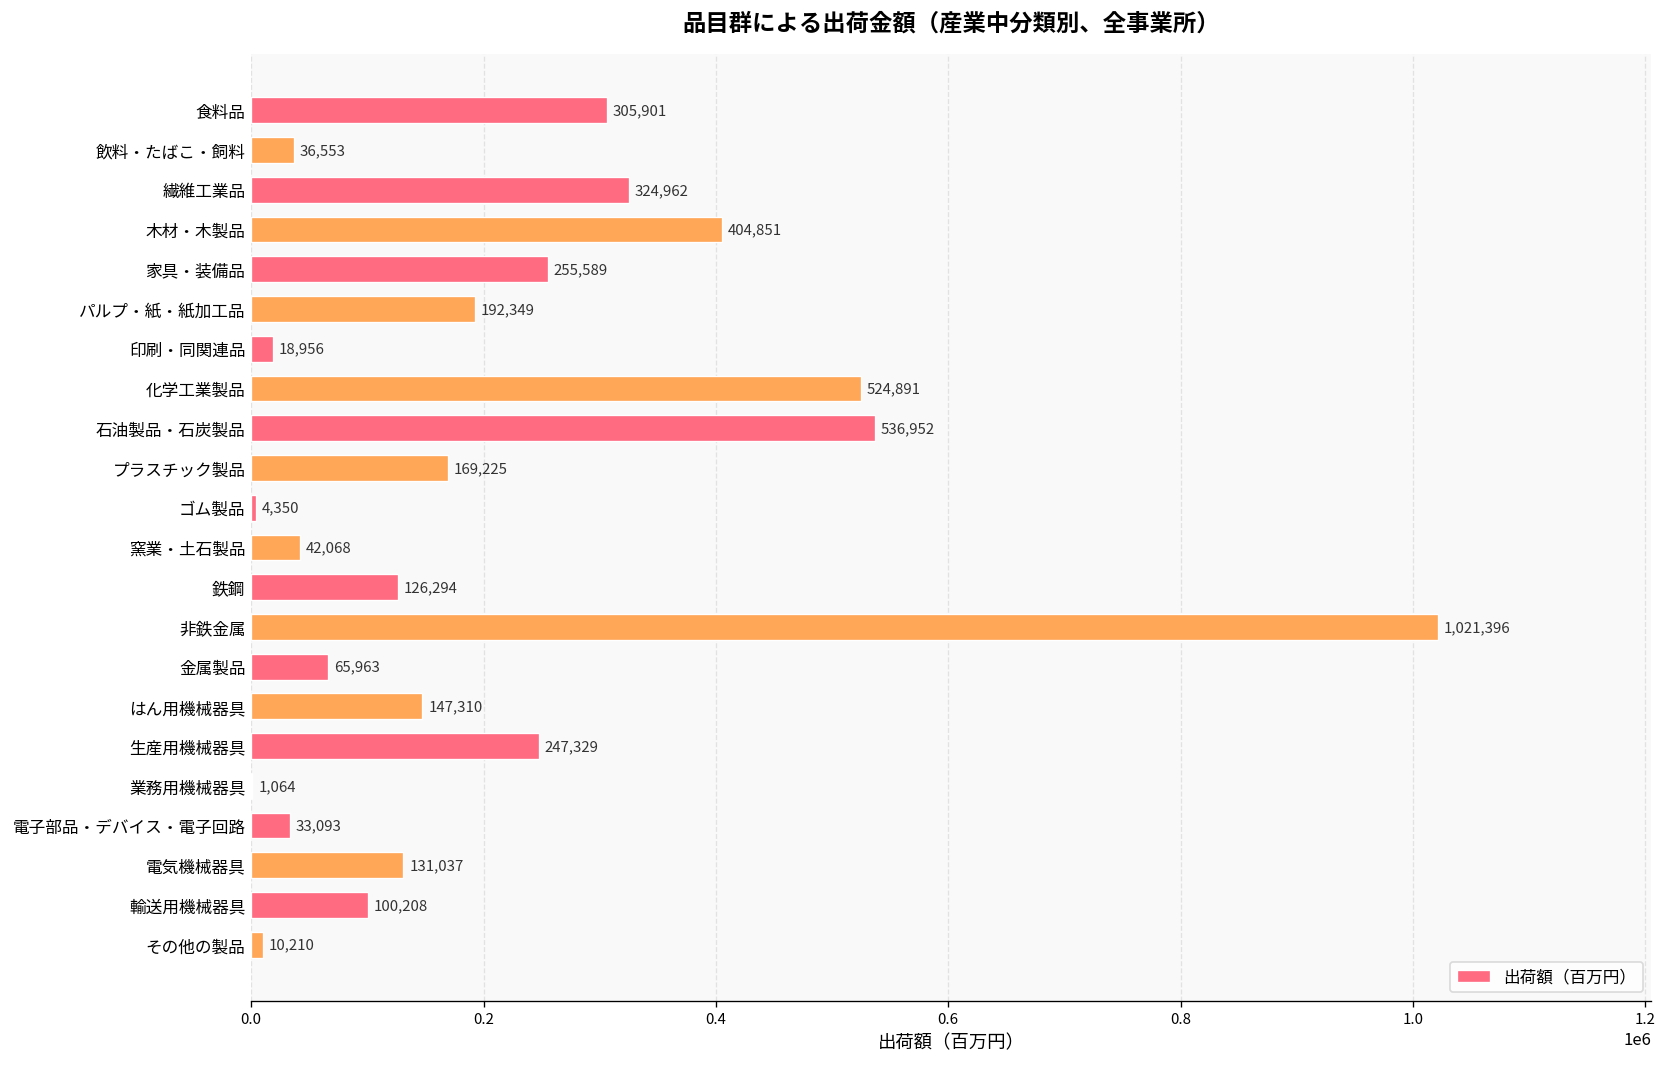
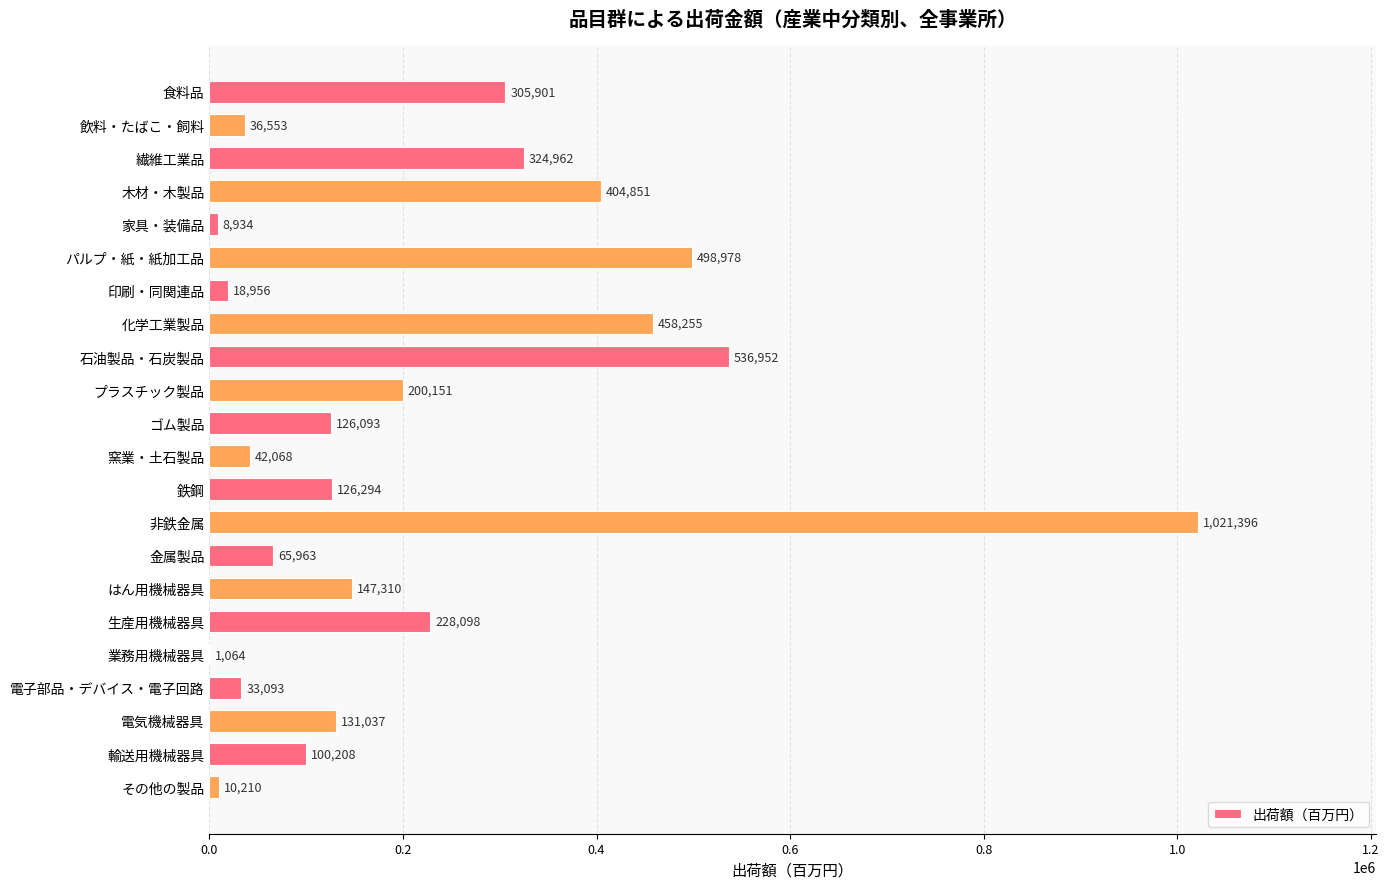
家具・装備品: 255,589 -> 8,934
パルプ・紙・紙加工品: 192,349 -> 498,978
化学工業製品: 524,891 -> 458,255
プラスチック製品: 169,225 -> 200,151
ゴム製品: 4,350 -> 126,093
生産用機械器具: 247,329 -> 228,098
